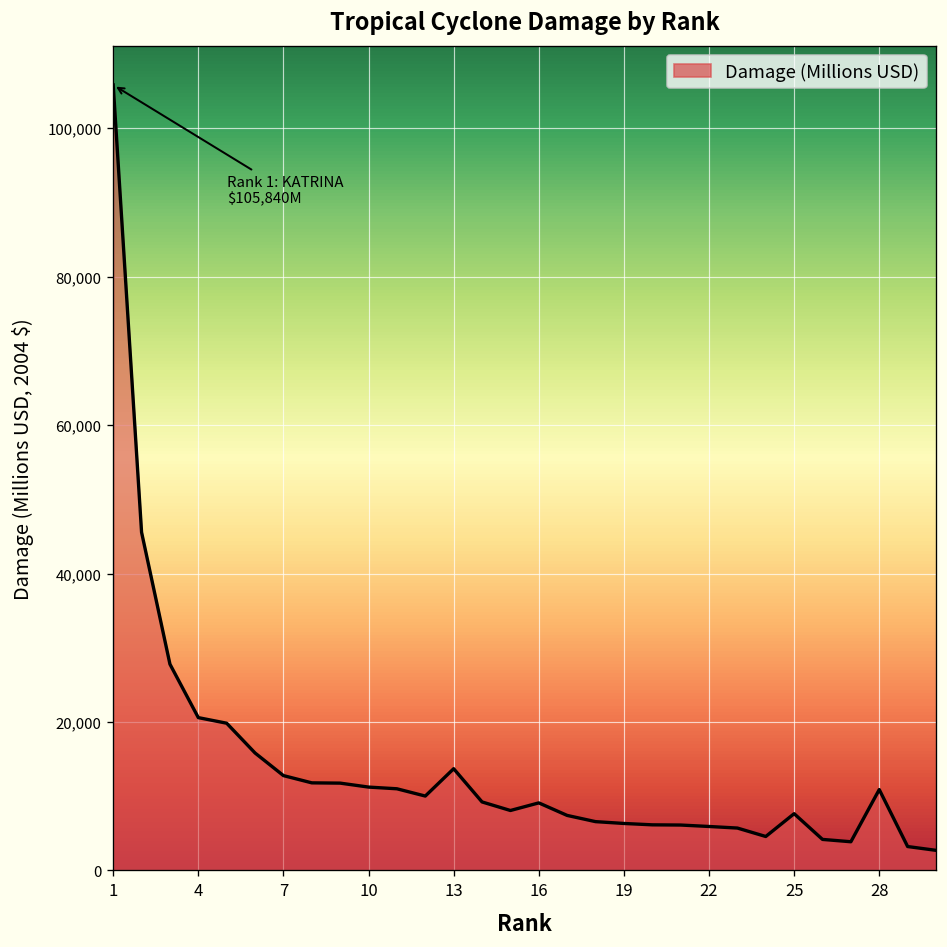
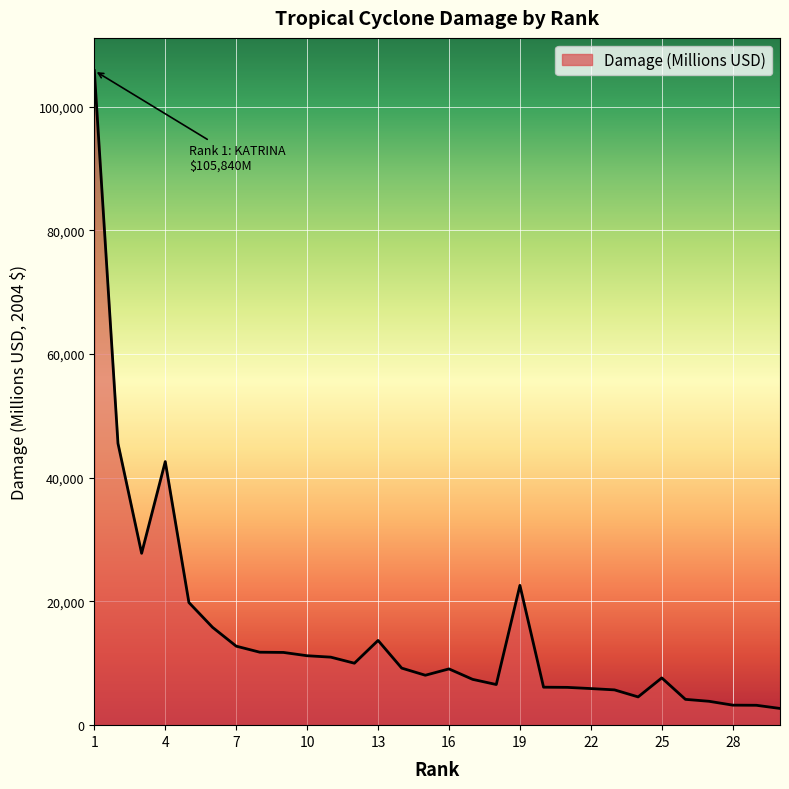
4: 21,000 -> 43,000
19: 6,000 -> 23,000
28: 11,000 -> 3,000
